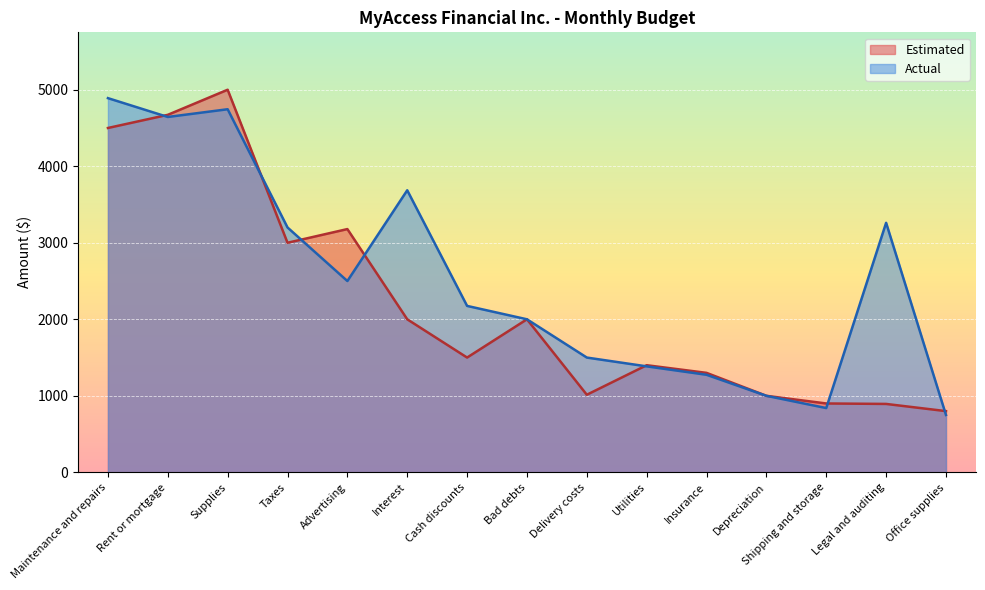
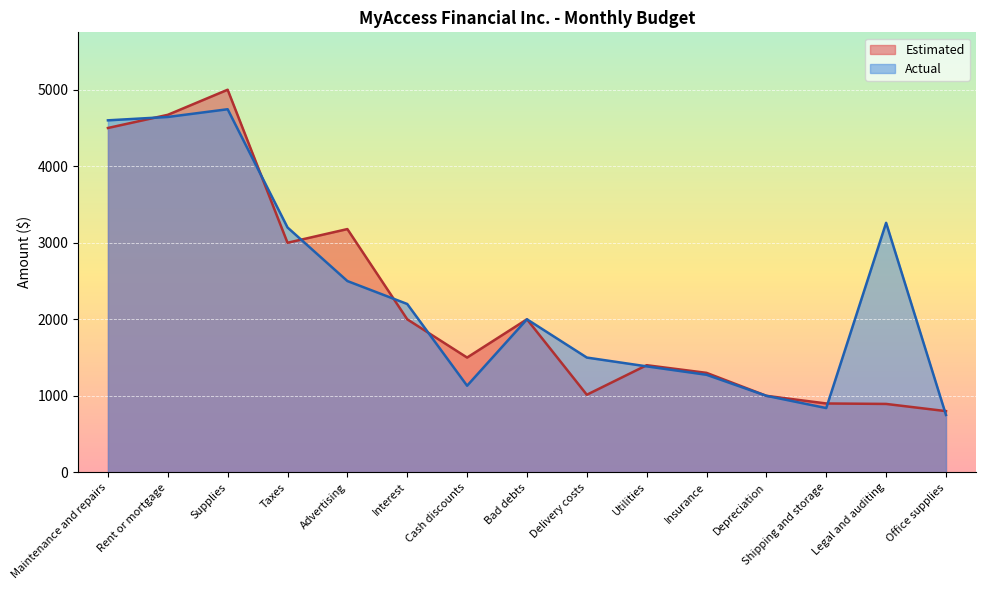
Actual, Maintenance and repairs: 4900 -> 4600
Actual, Interest: 3700 -> 2200
Actual, Cash discounts: 2200 -> 1100
